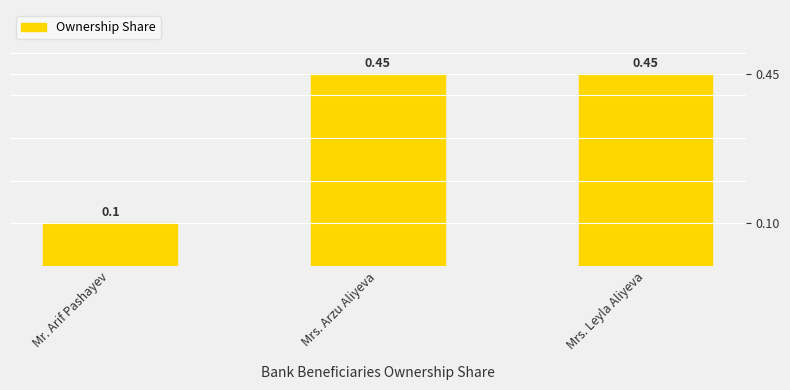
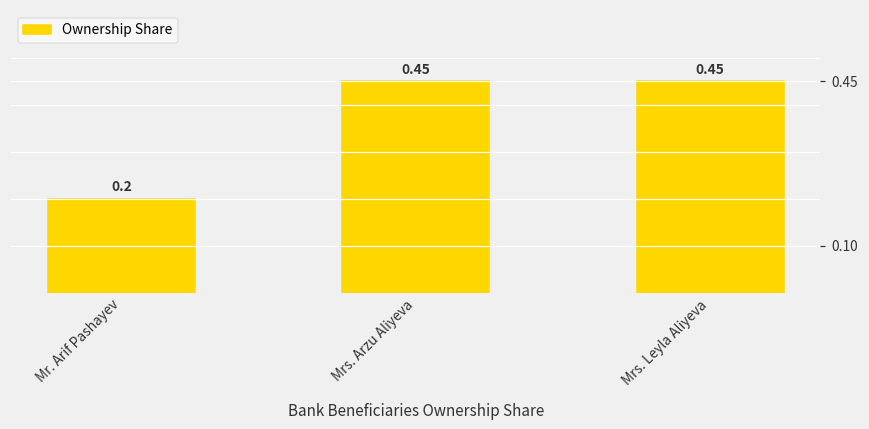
Mr. Arif Pashayev: 0.1 -> 0.2
